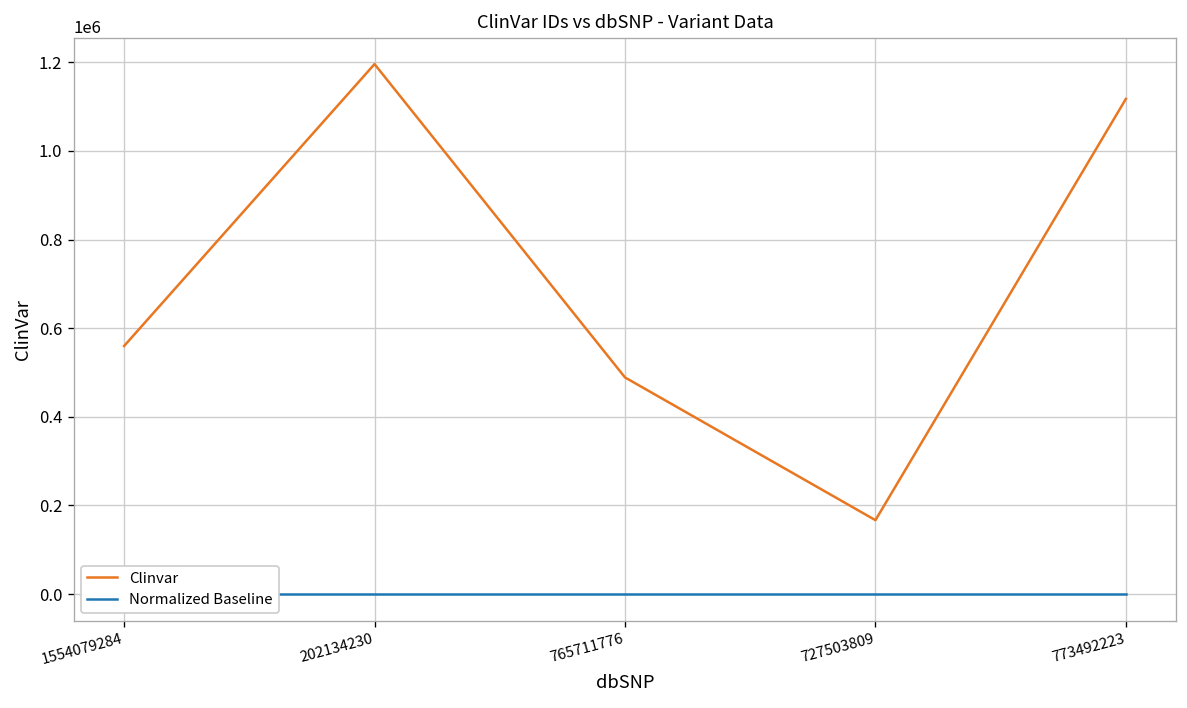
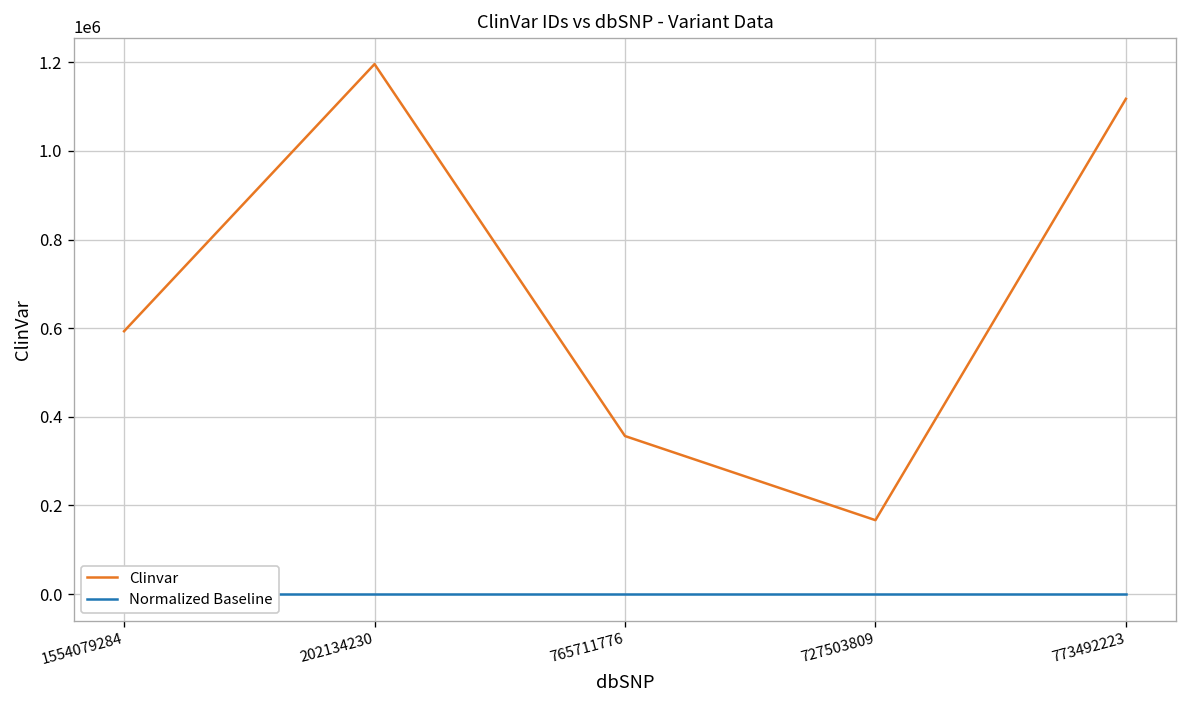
Clinvar, 1554079284: 560000 -> 590000
Clinvar, 765711776: 490000 -> 360000
